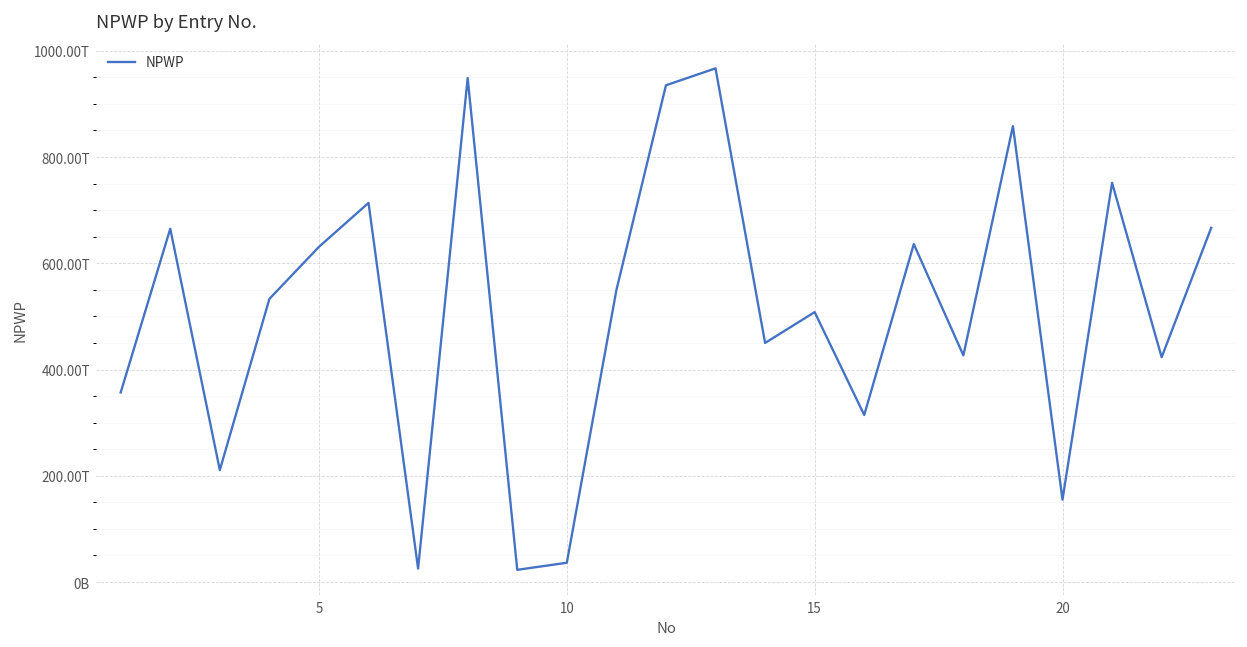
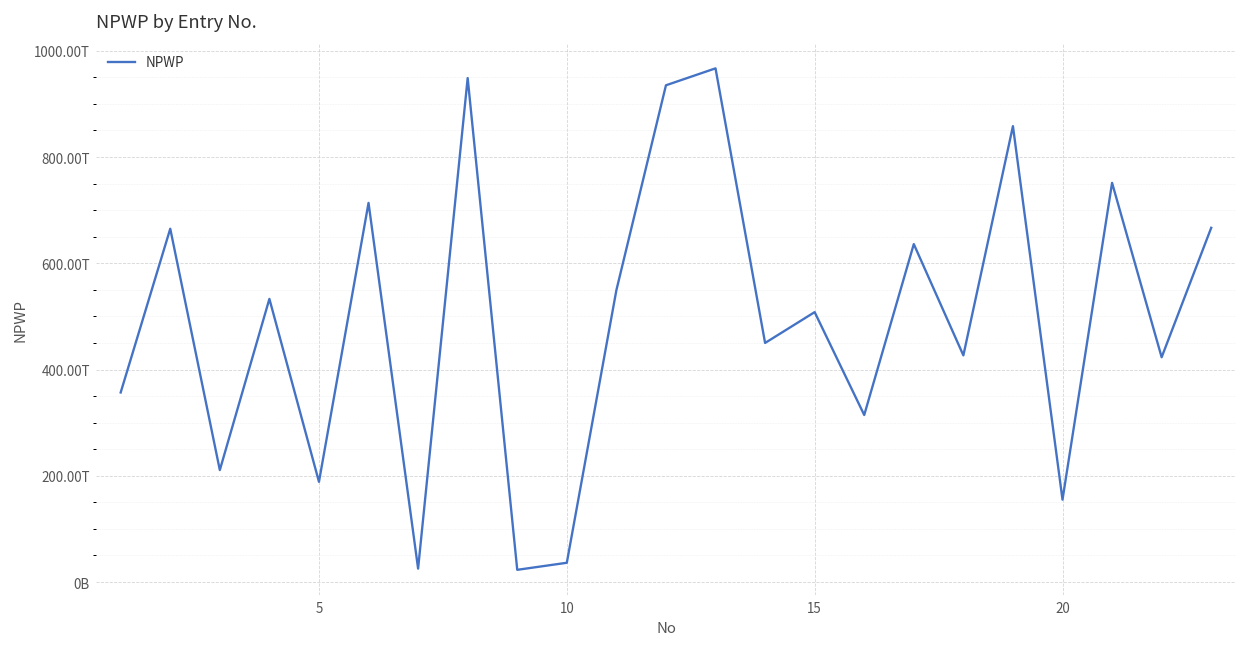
5: 630T -> 190T
